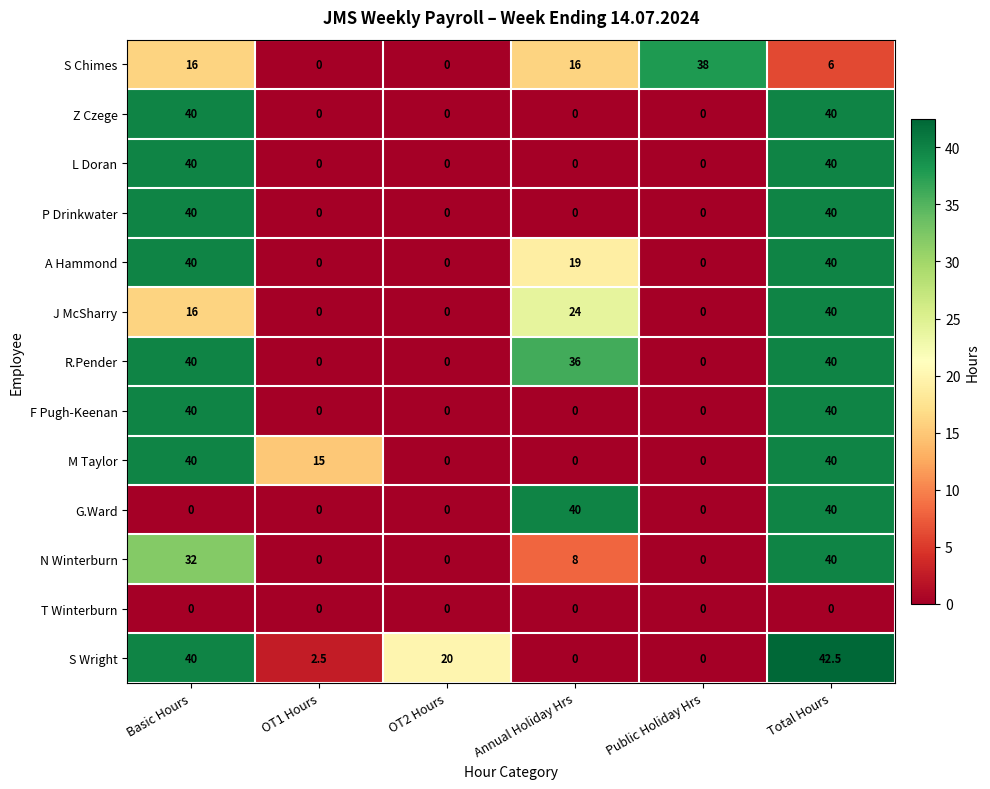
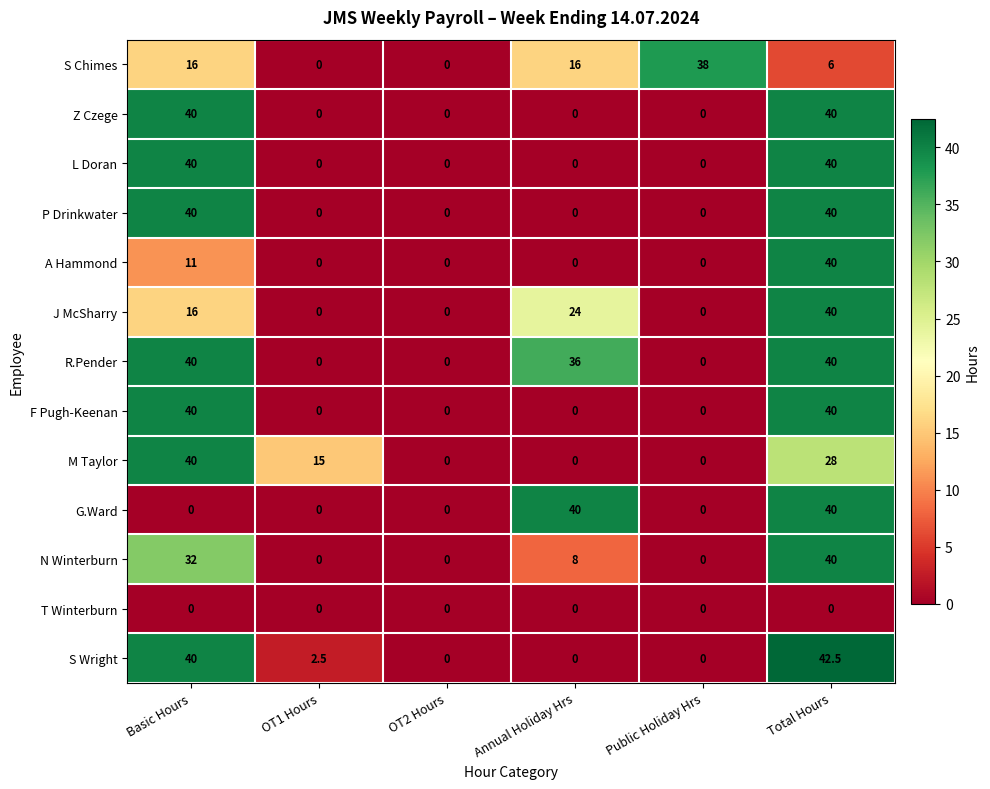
A Hammond, Basic Hours: 40 -> 11
A Hammond, Annual Holiday Hrs: 19 -> 0
M Taylor, Total Hours: 40 -> 28
S Wright, OT2 Hours: 20 -> 0
